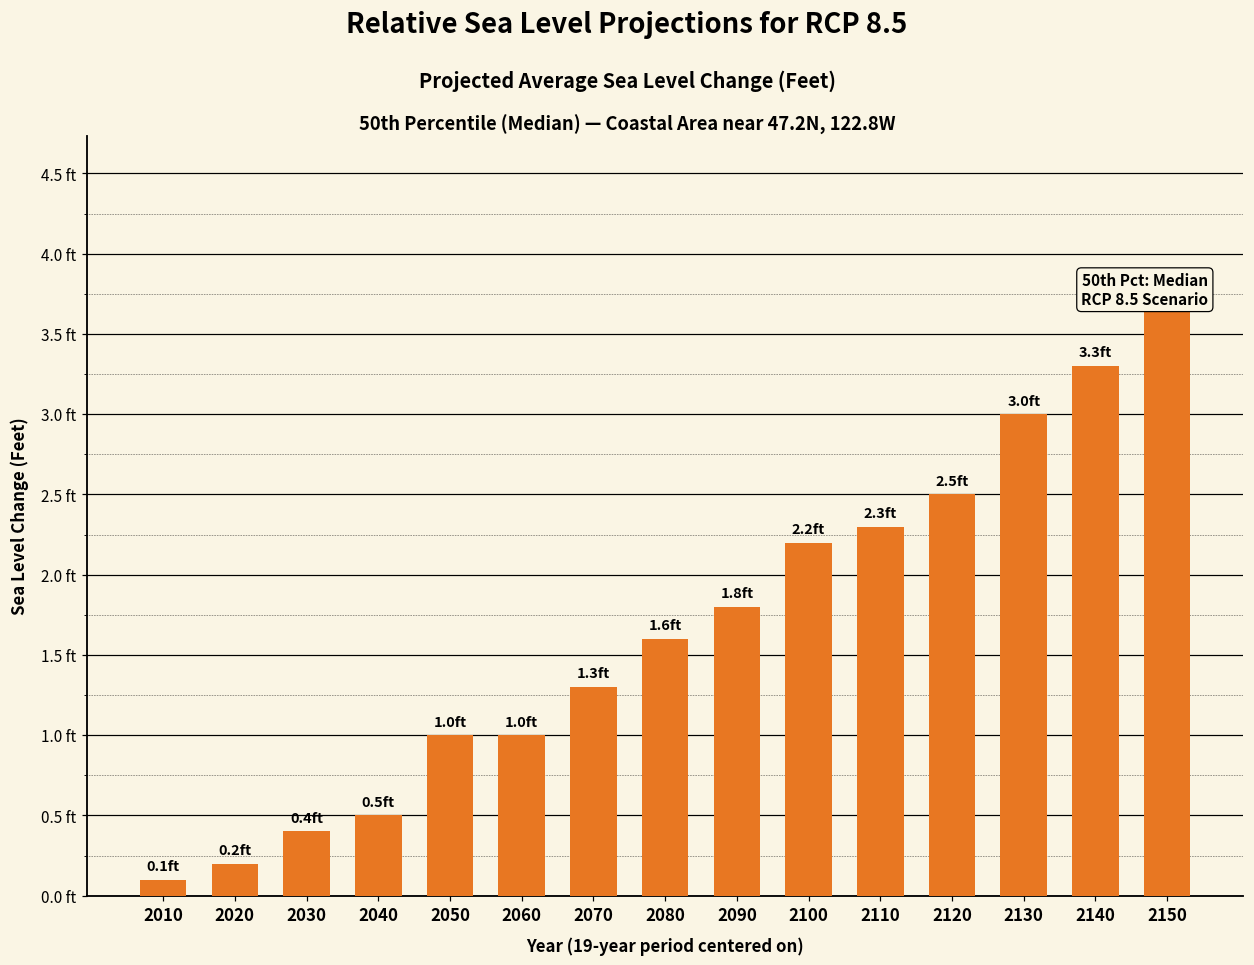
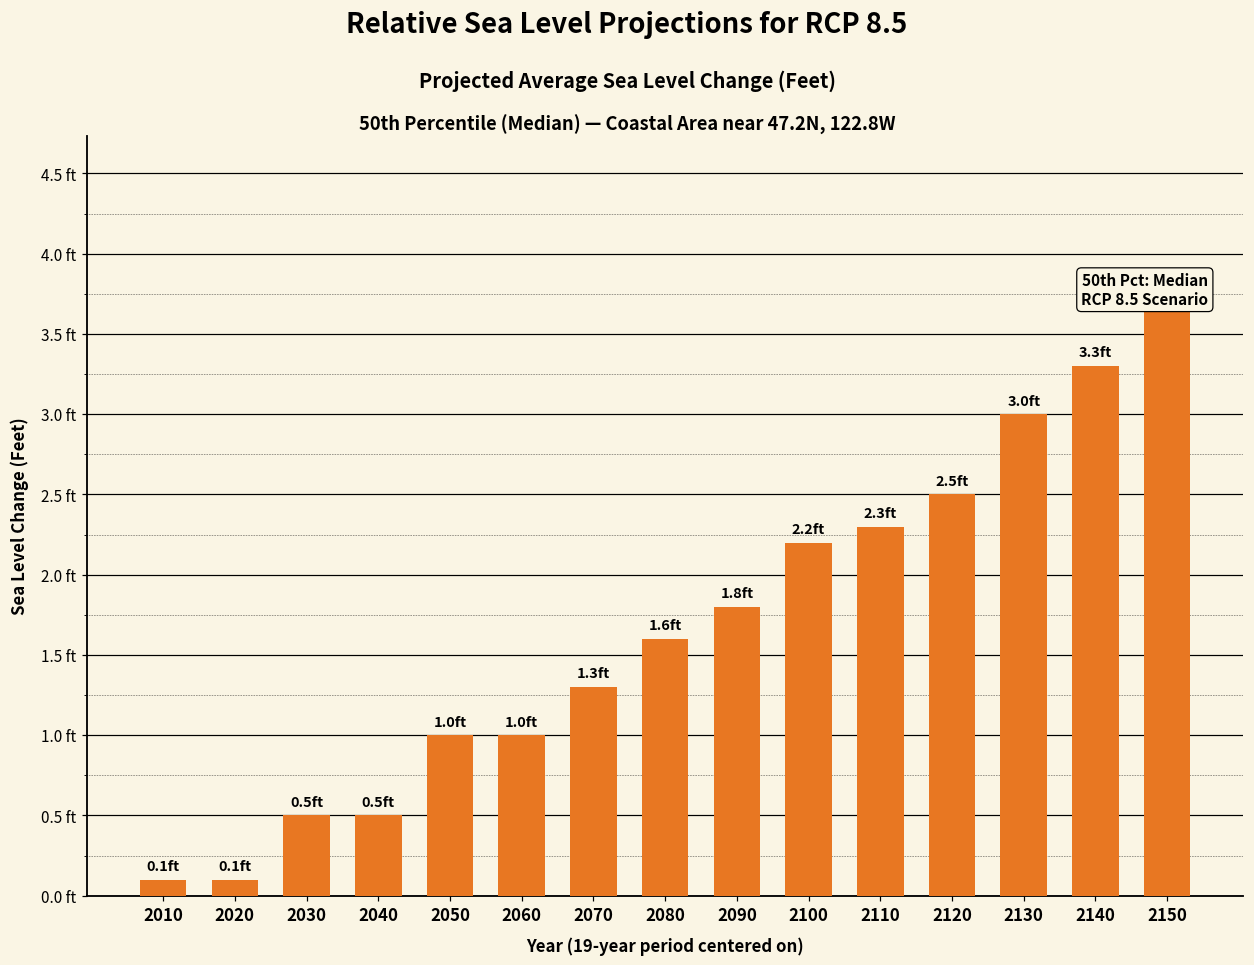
2020: 0.2 -> 0.1
2030: 0.4 -> 0.5
